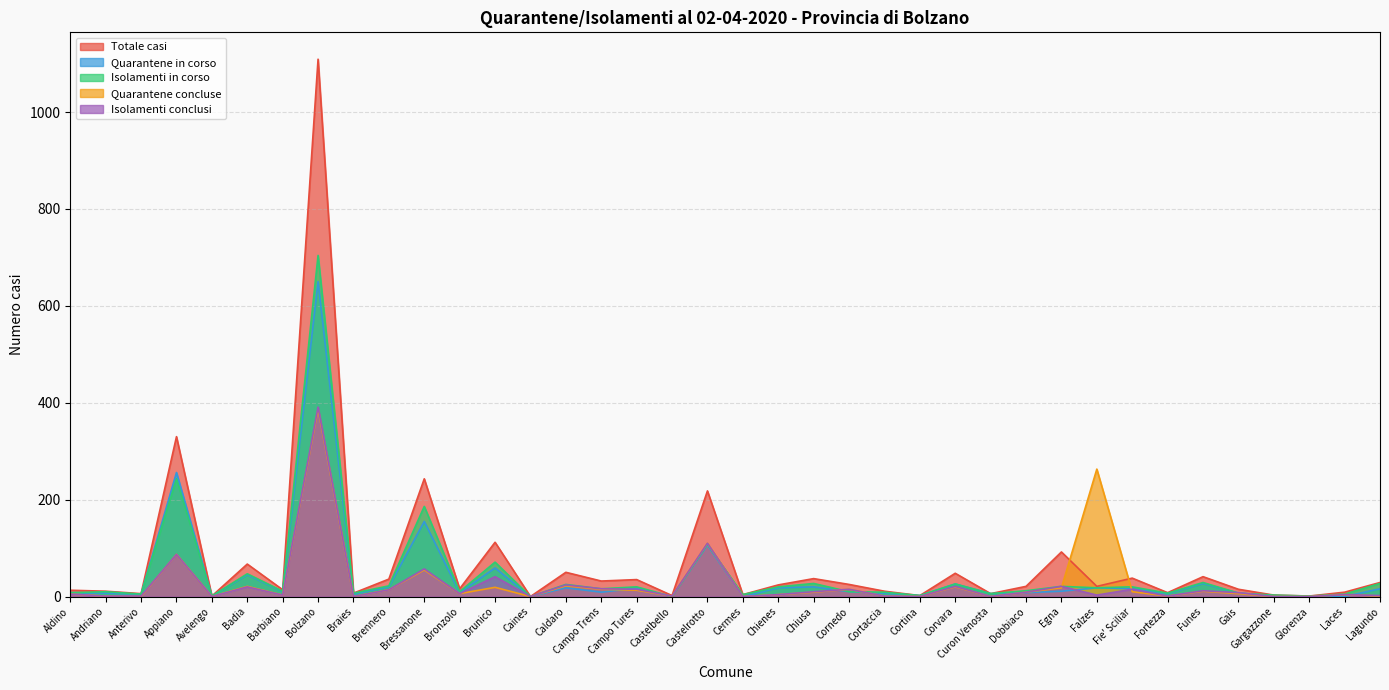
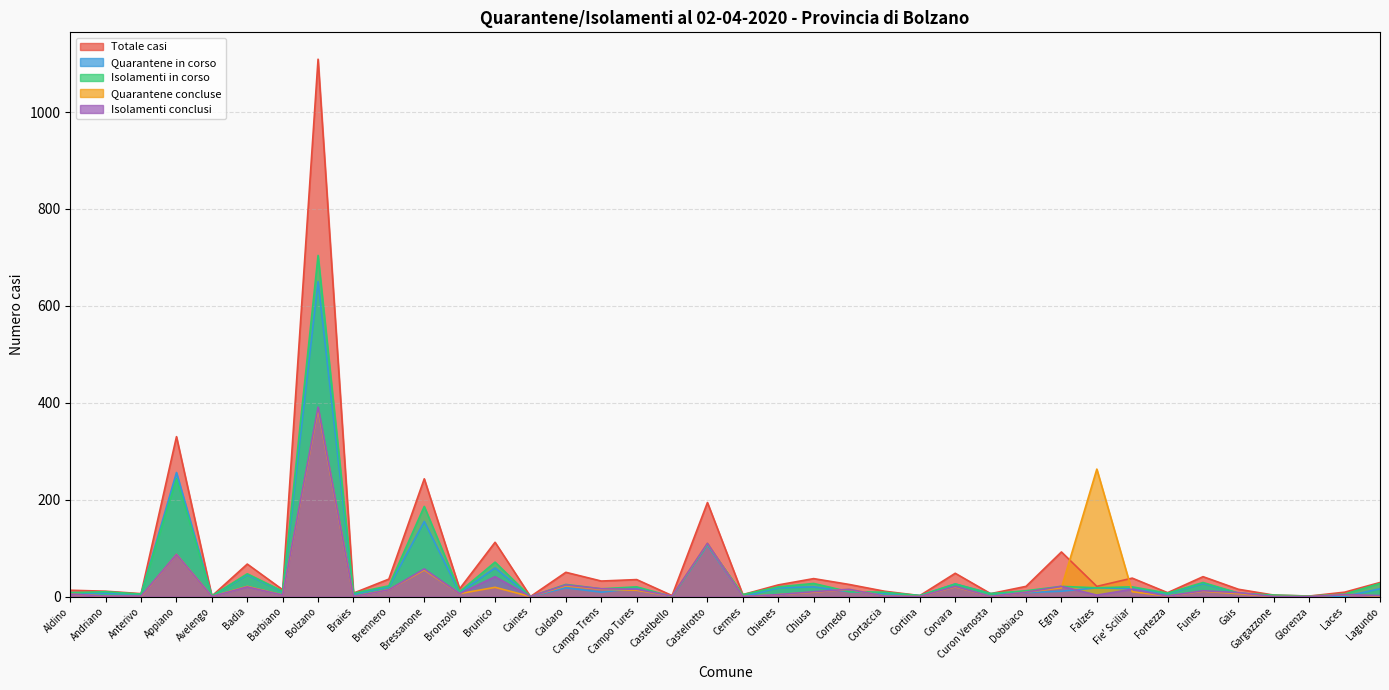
Totale casi, Castelrotto: 220 -> 190
